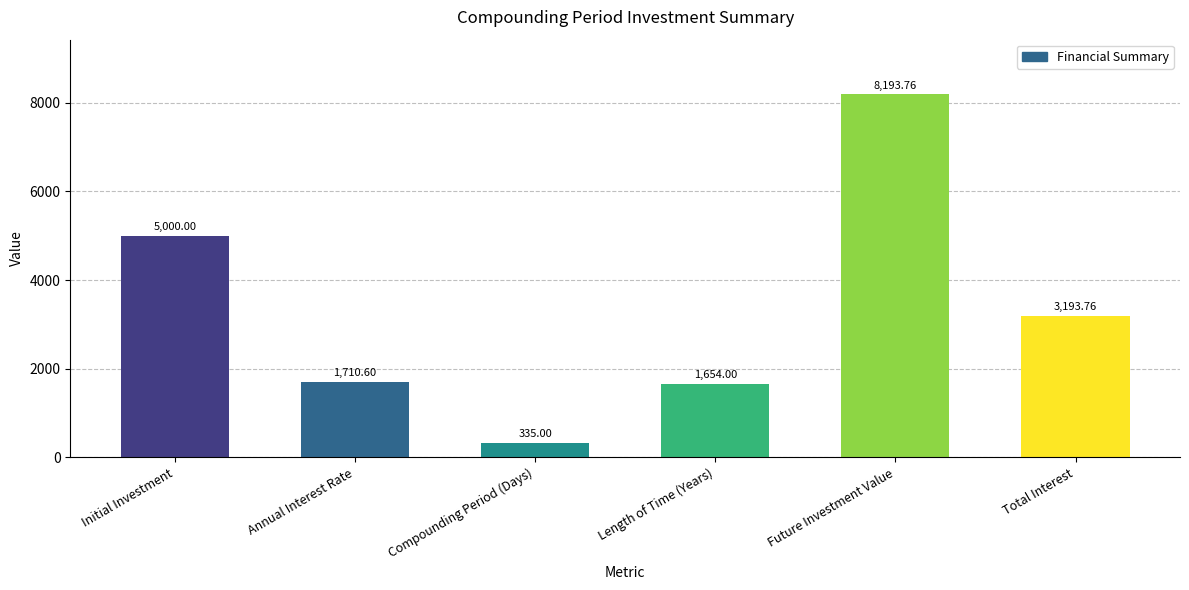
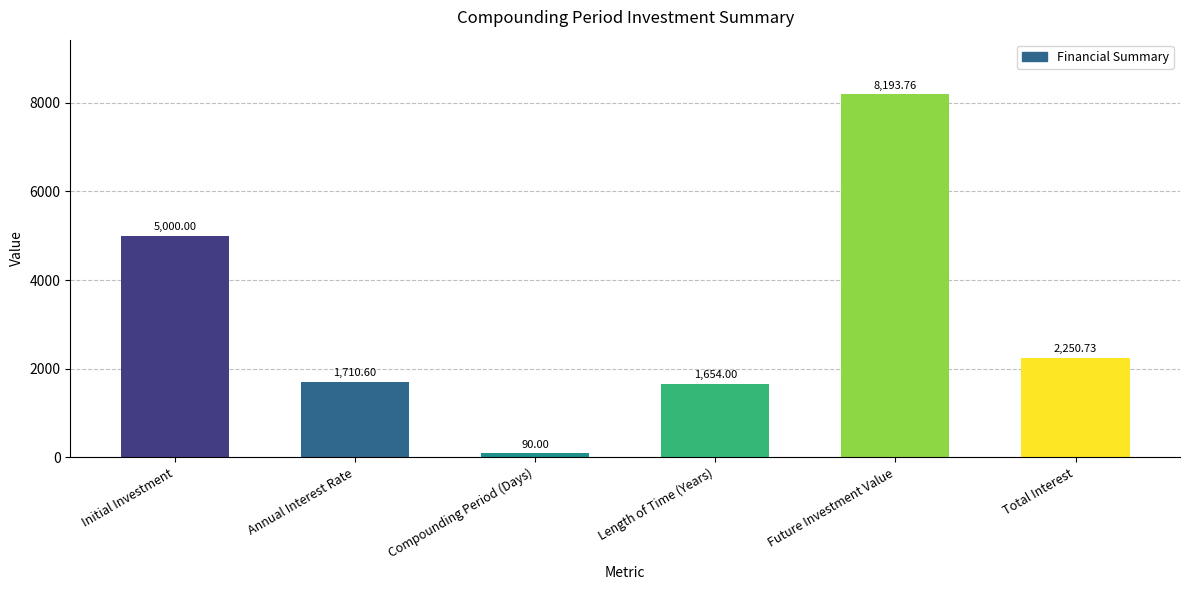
Compounding Period (Days): 335.00 -> 90.00
Total Interest: 3,193.76 -> 2,250.73
